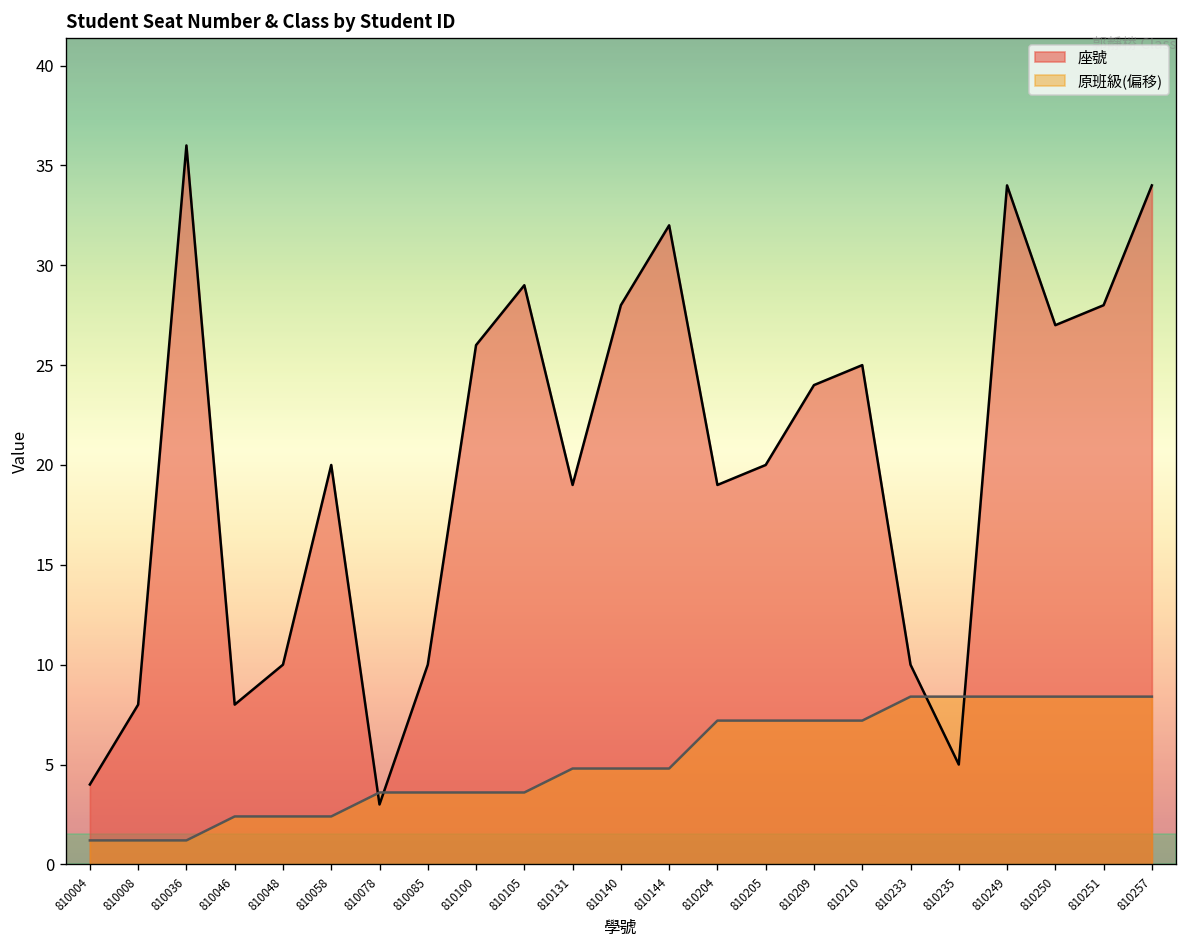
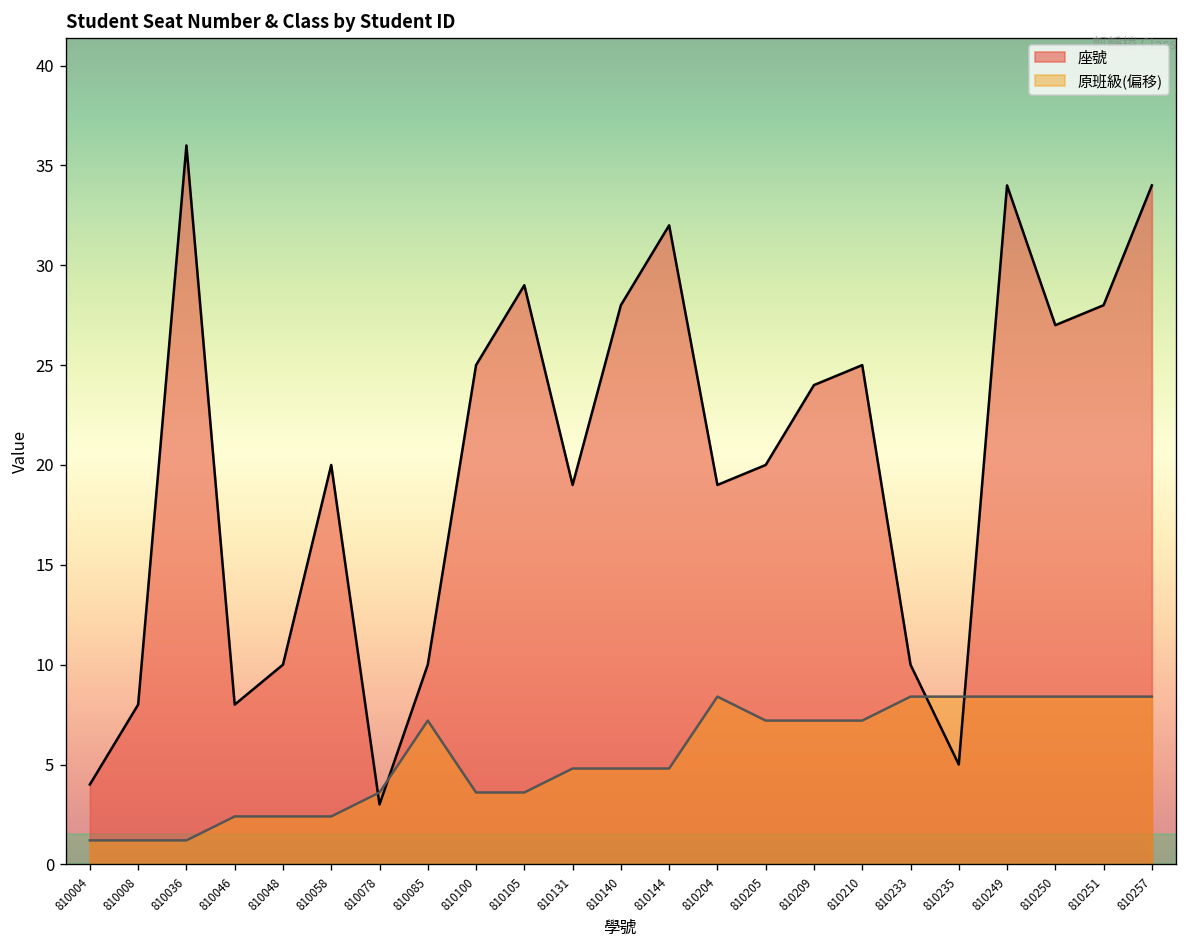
原班級(偏移), 810085: 3.6 -> 7.2
座號, 810100: 26 -> 25
原班級(偏移), 810204: 7.2 -> 8.4
